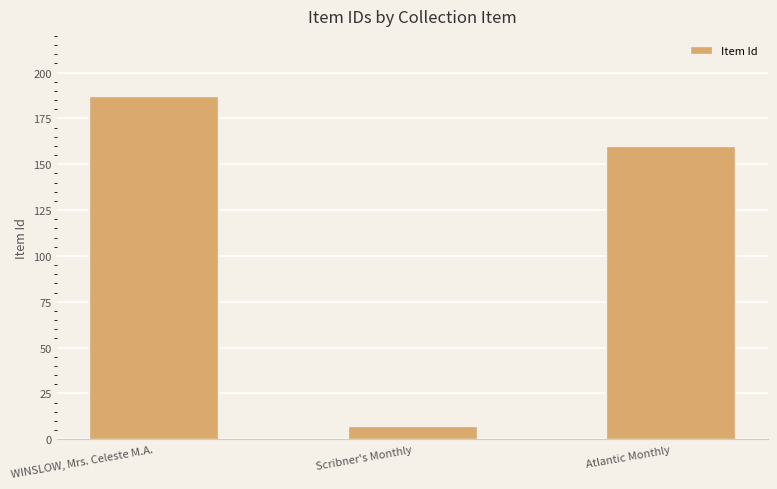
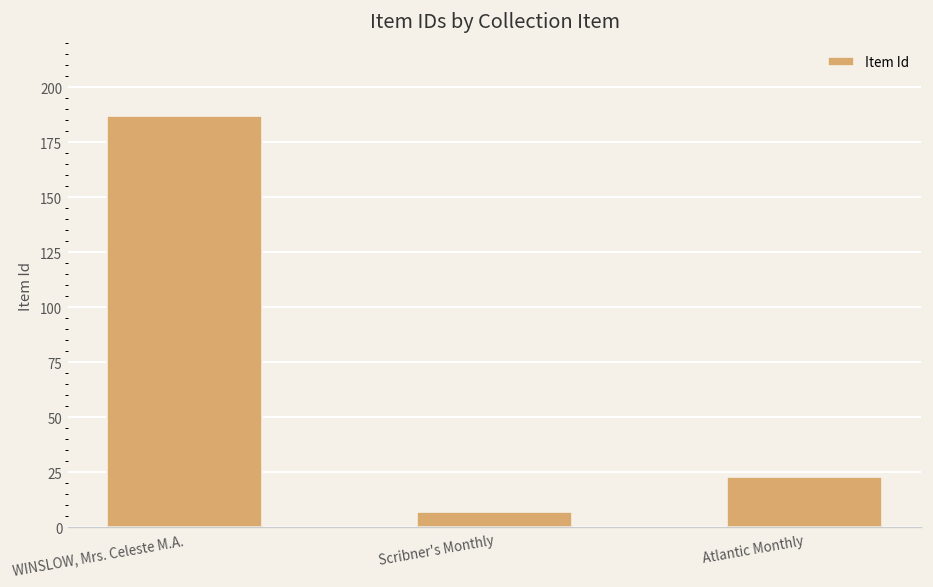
Atlantic Monthly: 160 -> 23
